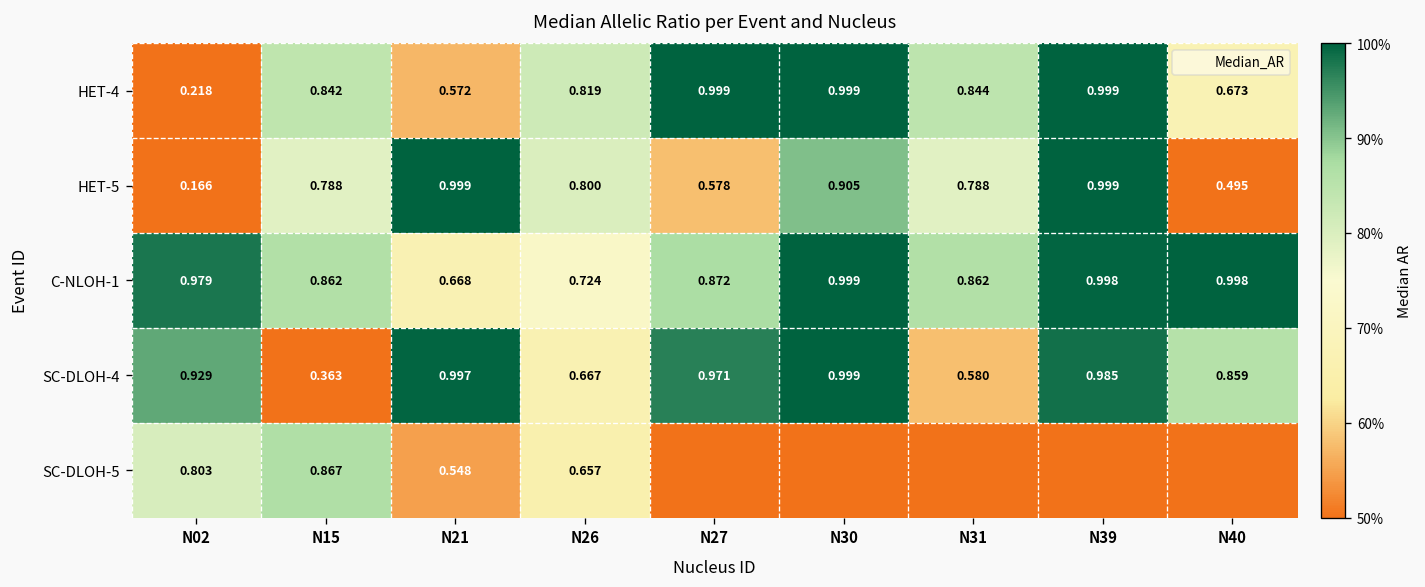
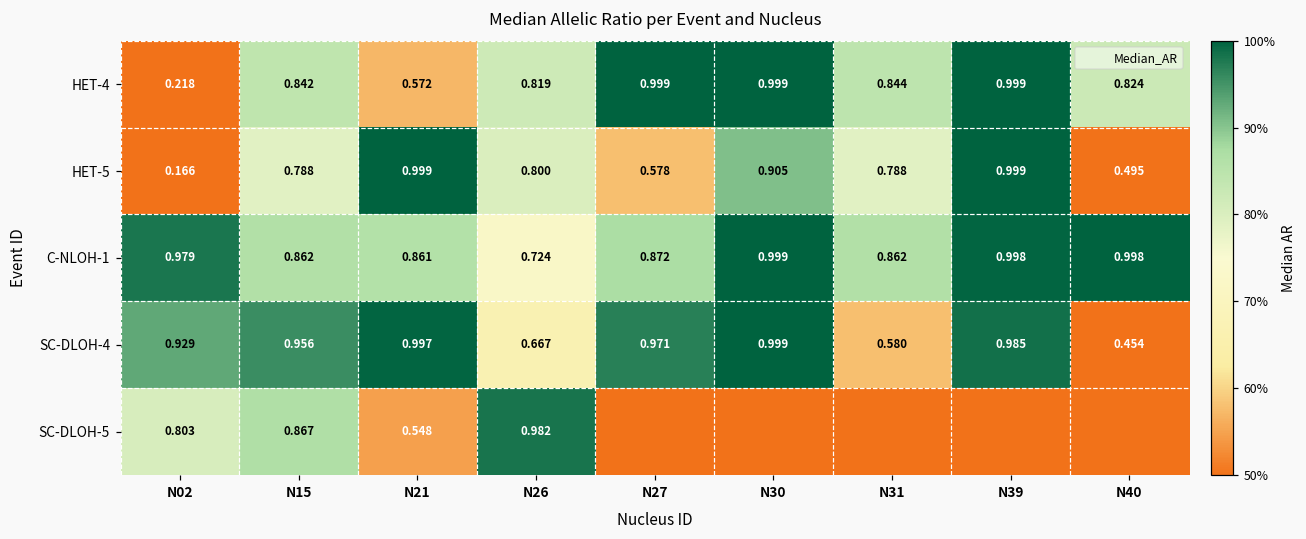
HET-4, N40: 0.673 -> 0.824
C-NLOH-1, N21: 0.668 -> 0.861
SC-DLOH-4, N15: 0.363 -> 0.956
SC-DLOH-4, N40: 0.859 -> 0.454
SC-DLOH-5, N26: 0.657 -> 0.982
